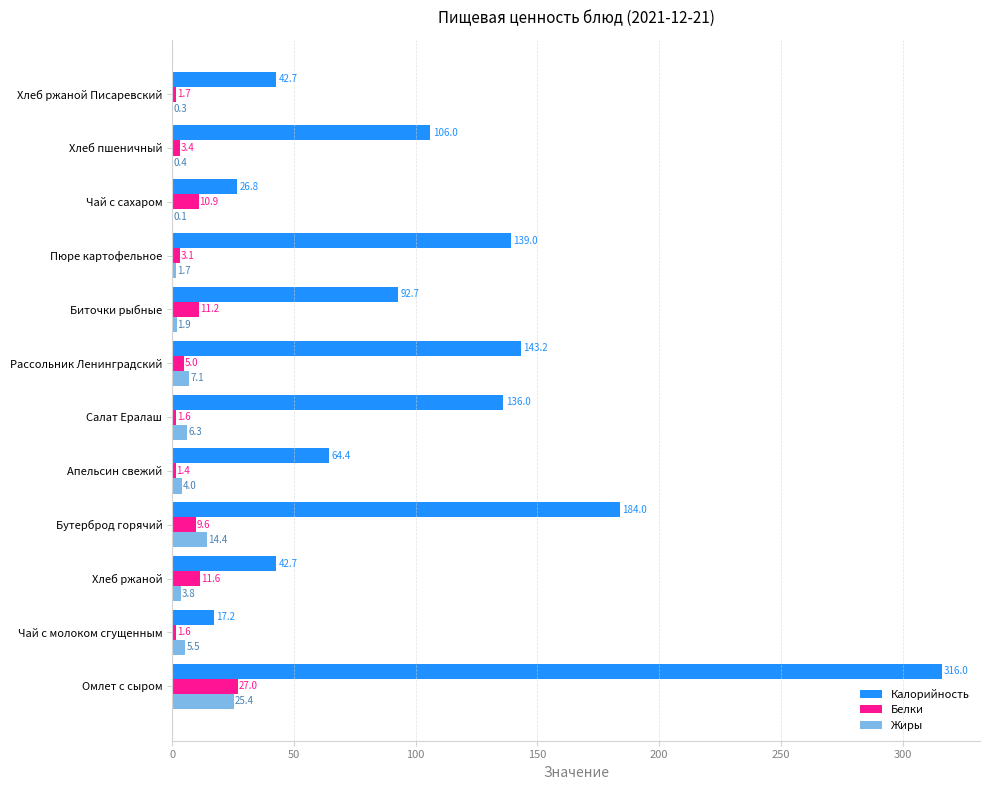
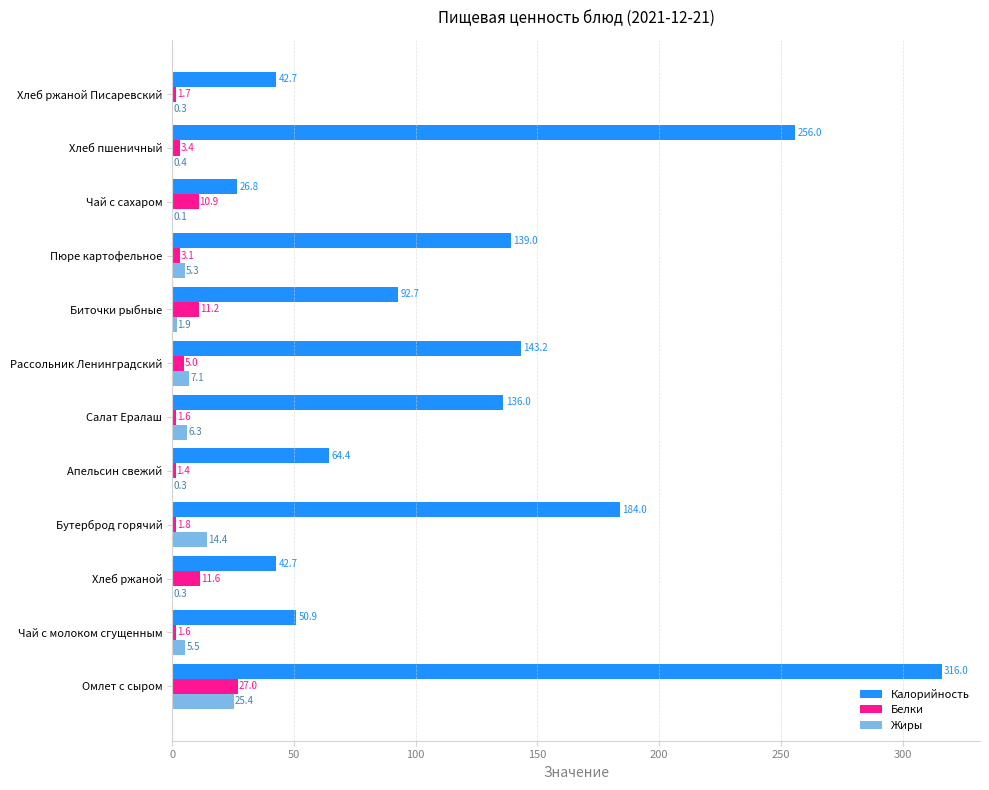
Калорийность, Хлеб пшеничный: 106.0 -> 256.0
Жиры, Пюре картофельное: 1.7 -> 5.3
Жиры, Апельсин свежий: 4.0 -> 0.3
Белки, Бутерброд горячий: 9.6 -> 1.8
Жиры, Хлеб ржаной: 3.8 -> 0.3
Калорийность, Чай с молоком сгущенным: 17.2 -> 50.9
